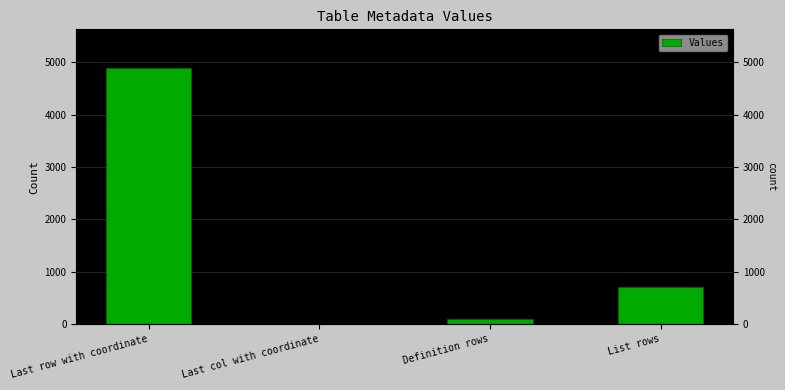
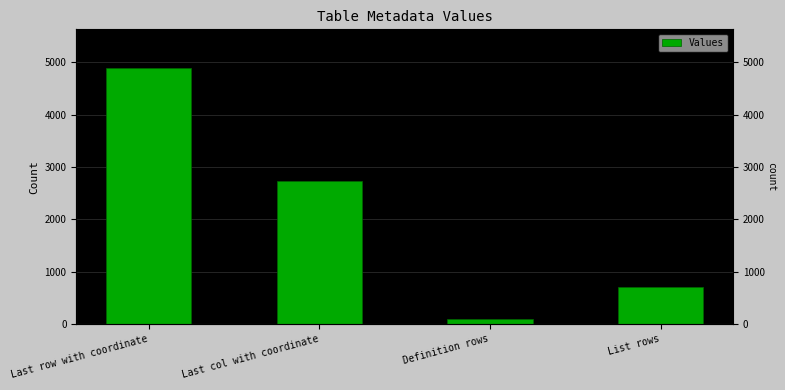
Last col with coordinate: 0 -> 2700
